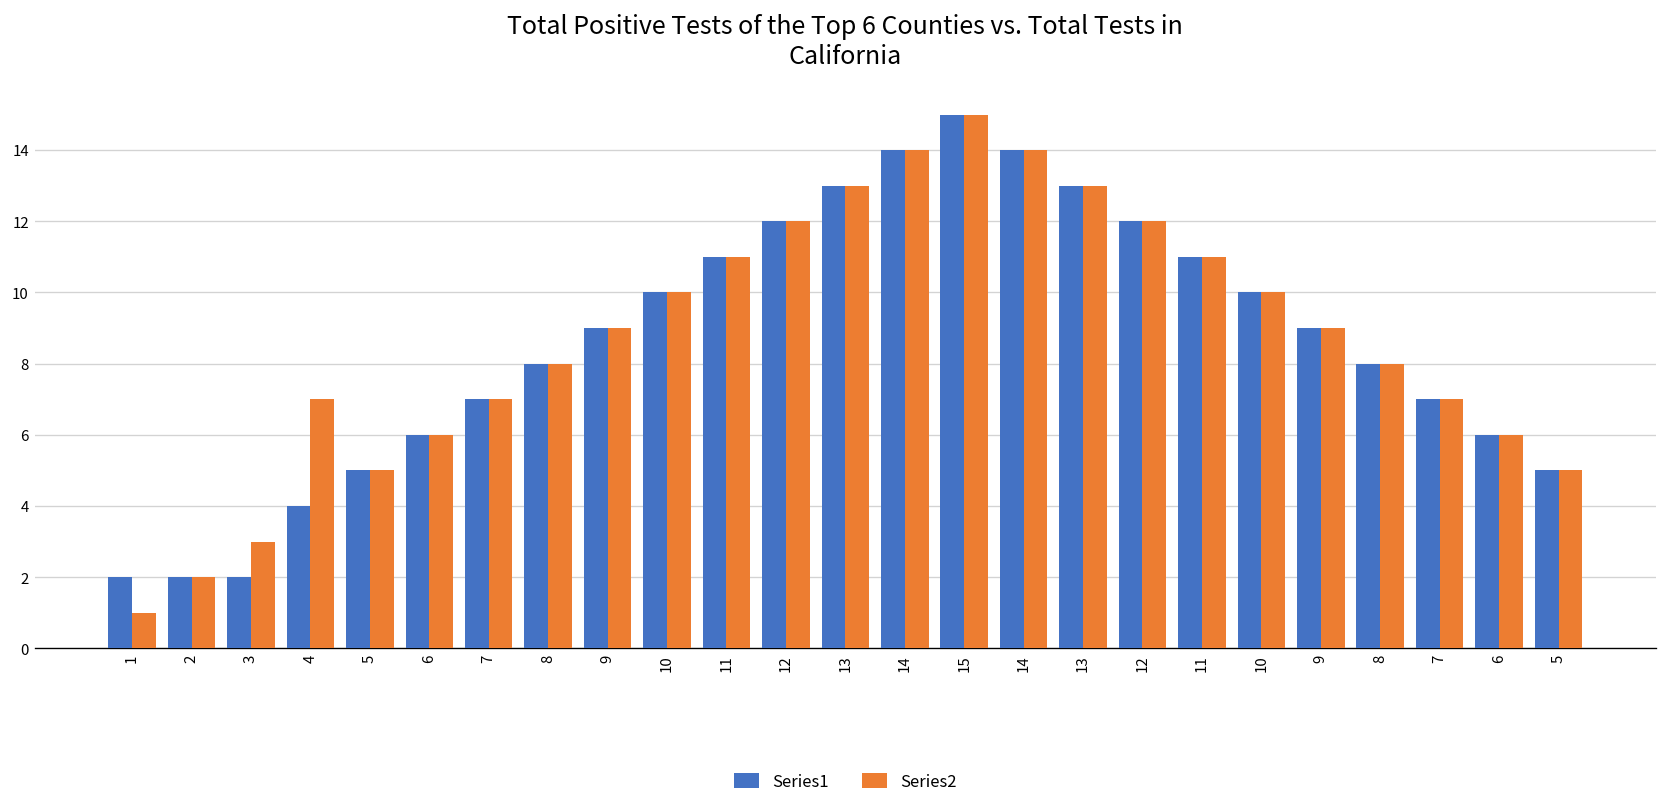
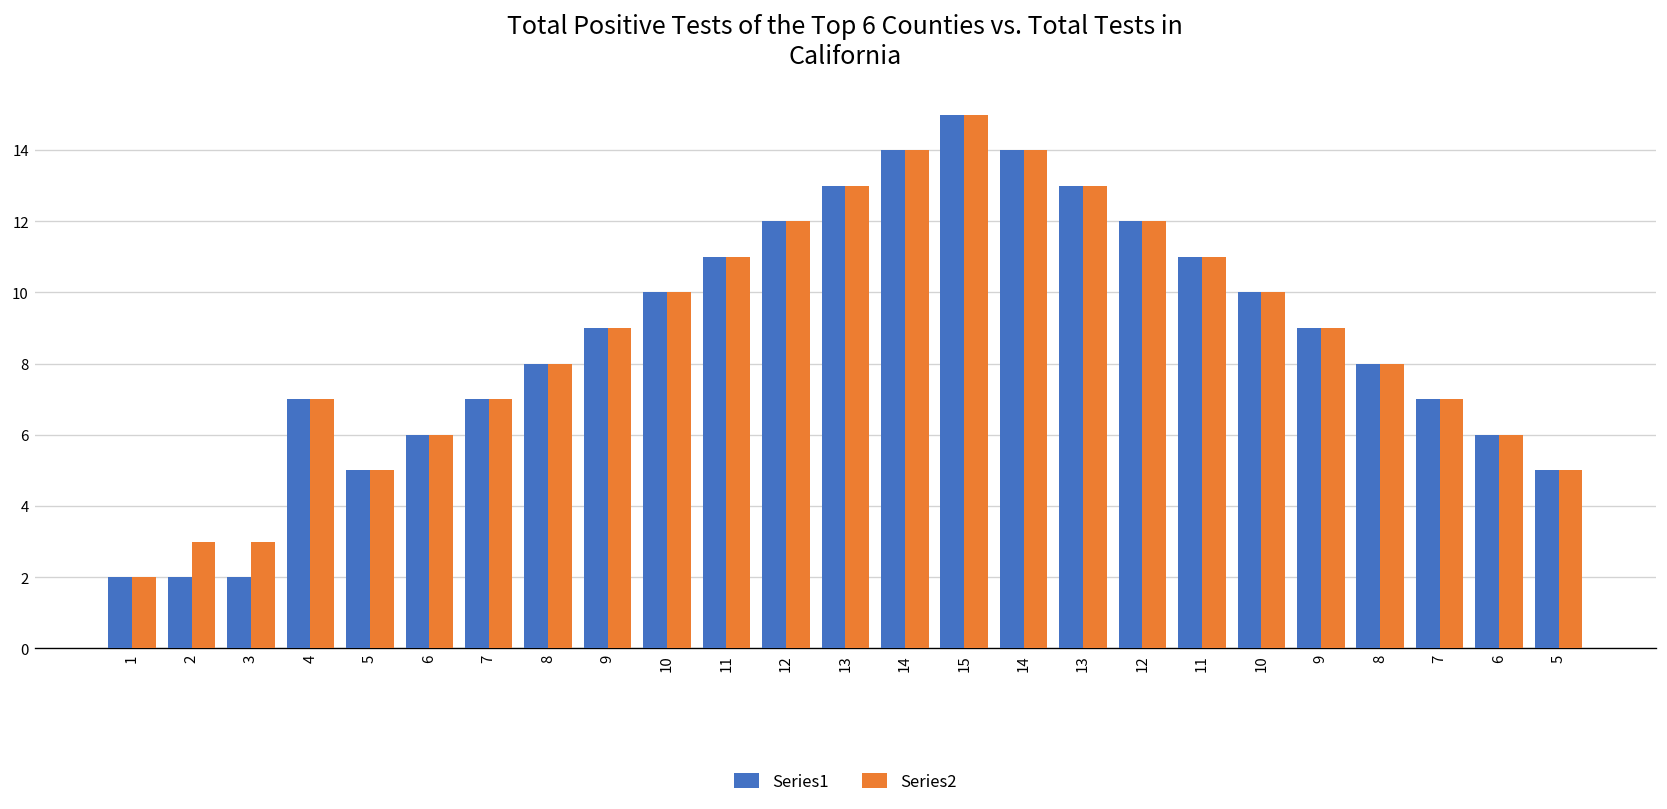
Series2, 1: 1 -> 2
Series2, 2: 2 -> 3
Series1, 4: 4 -> 7
